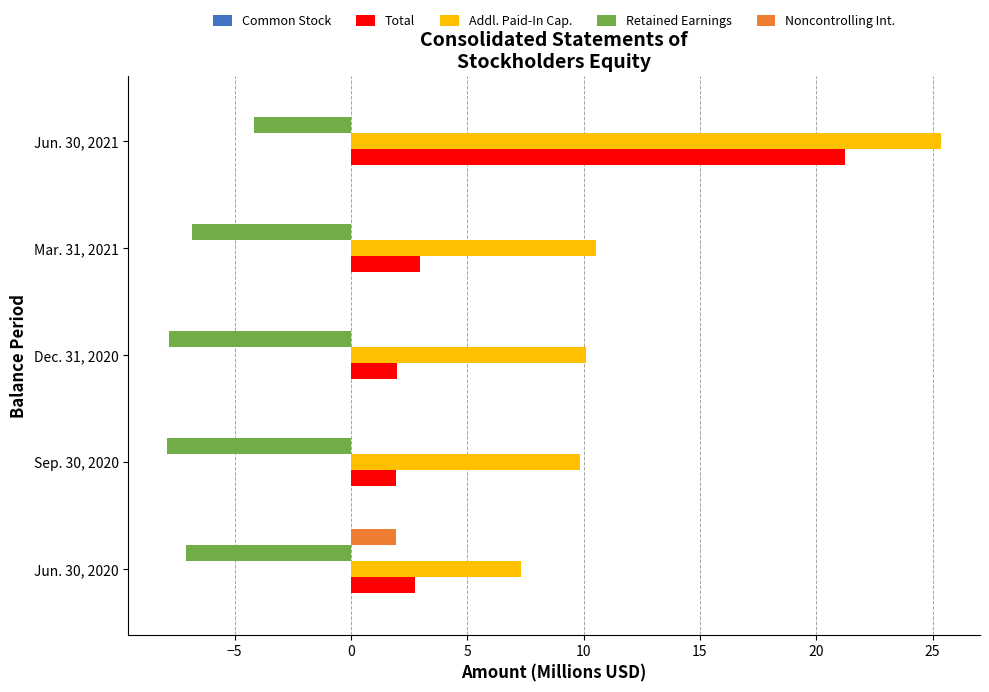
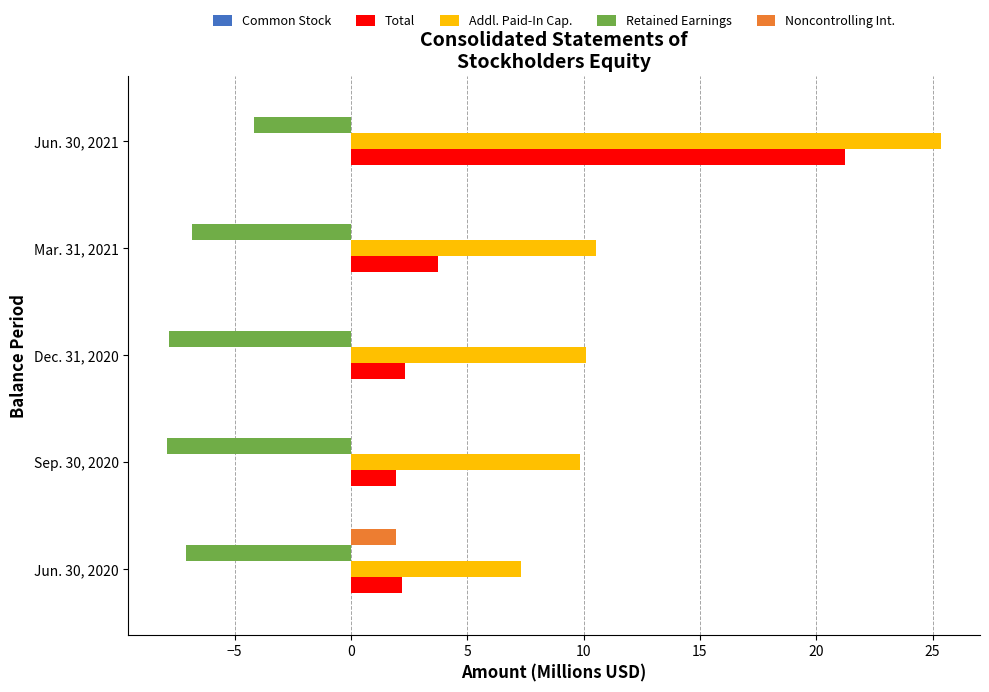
Total, Mar. 31, 2021: 3.0 -> 3.7
Total, Dec. 31, 2020: 2.0 -> 2.3
Total, Jun. 30, 2020: 2.7 -> 2.2
